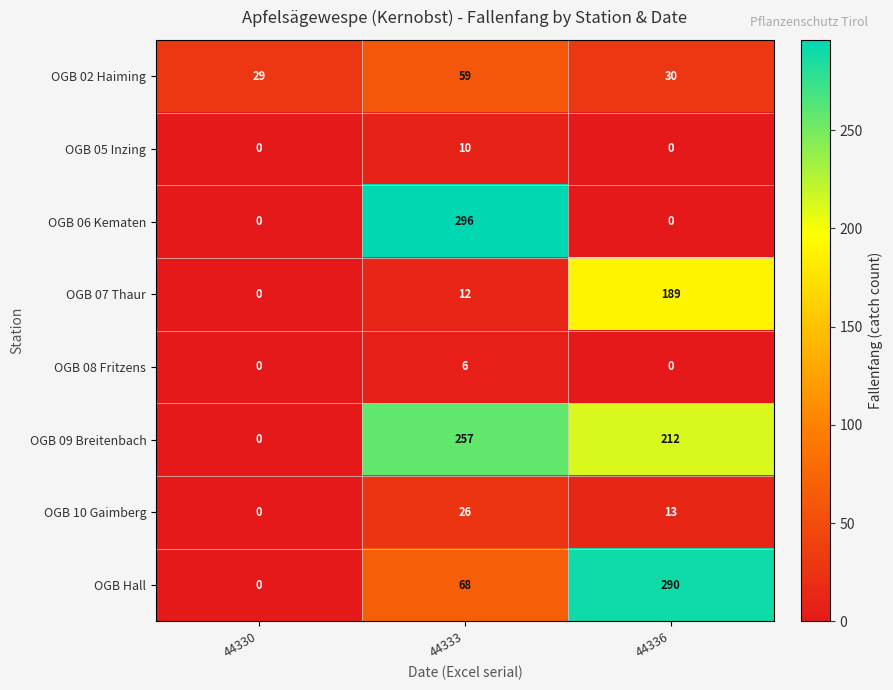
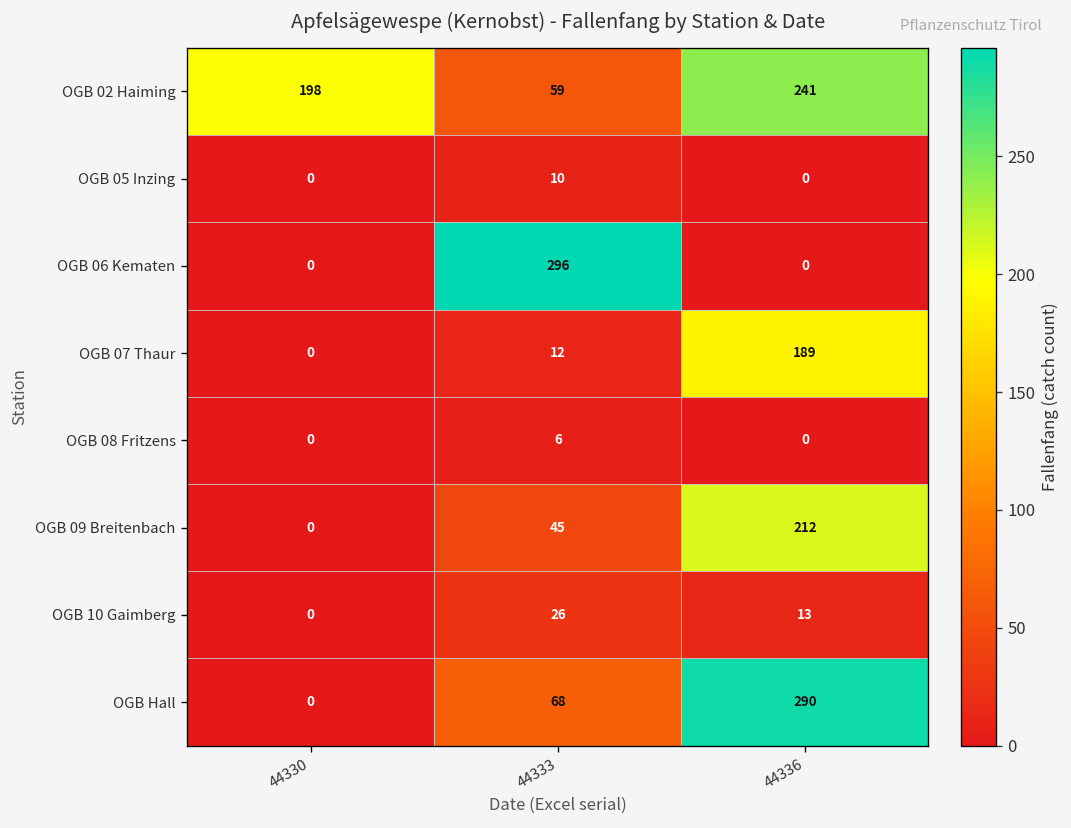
OGB 02 Haiming, 44330: 29 -> 198
OGB 02 Haiming, 44336: 30 -> 241
OGB 09 Breitenbach, 44333: 257 -> 45
